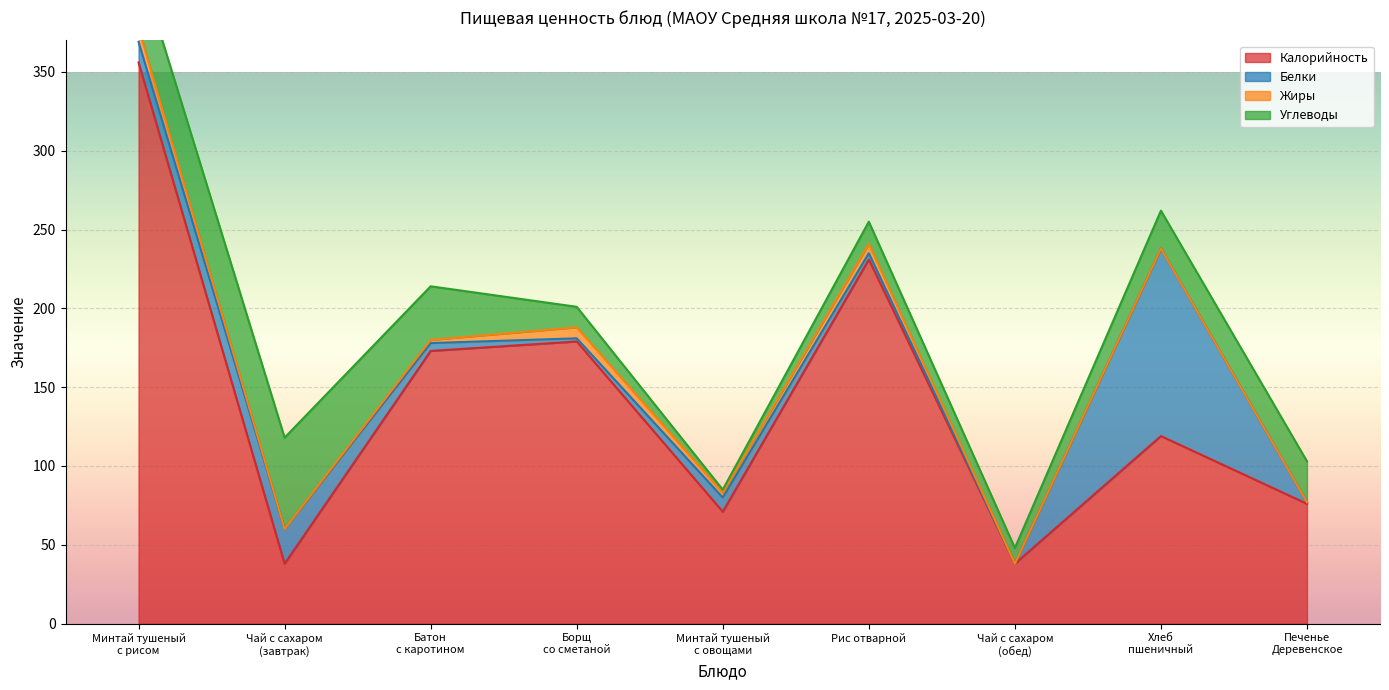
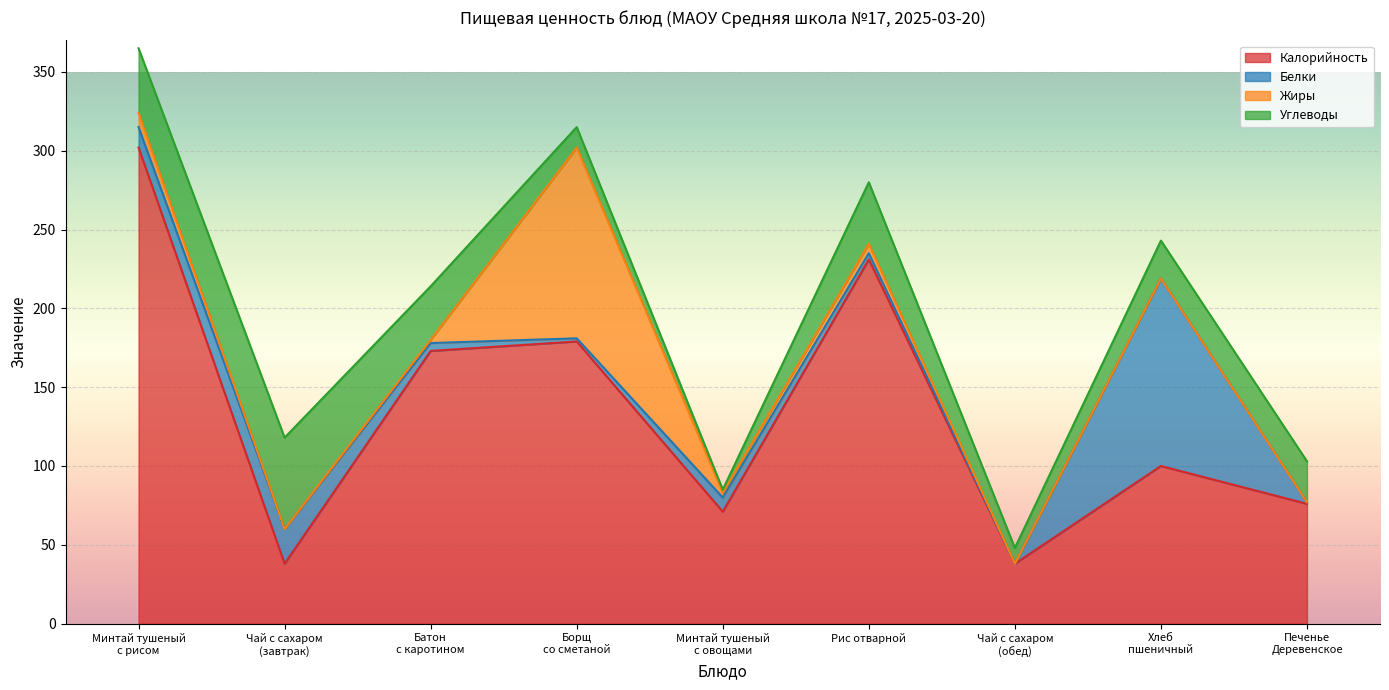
Калорийность, Минтай тушеный с рисом: 356 -> 302
Жиры, Борщ со сметаной: 7 -> 121
Углеводы, Рис отварной: 14 -> 39
Калорийность, Хлеб пшеничный: 119 -> 100
